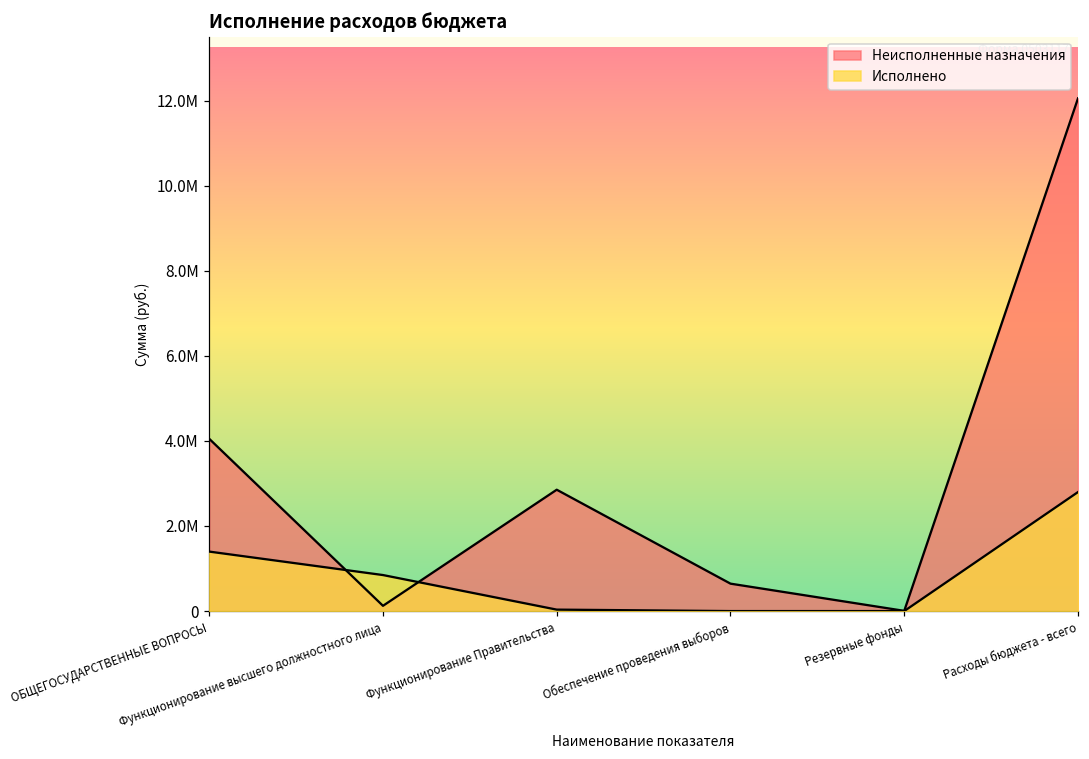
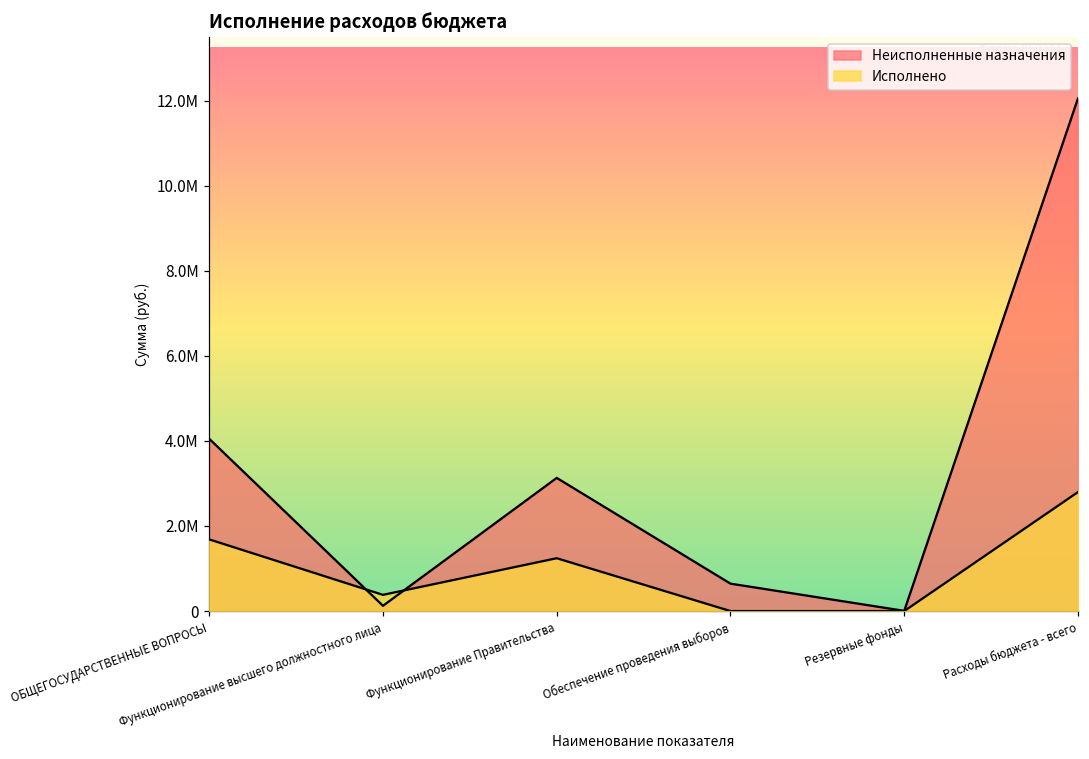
Исполнено, ОБЩЕГОСУДАРСТВЕННЫЕ ВОПРОСЫ: 1400000 -> 1700000
Исполнено, Функционирование высшего должностного лица: 800000 -> 400000
Неисполненные назначения, Функционирование Правительства: 2900000 -> 3100000
Исполнено, Функционирование Правительства: 0 -> 1200000
